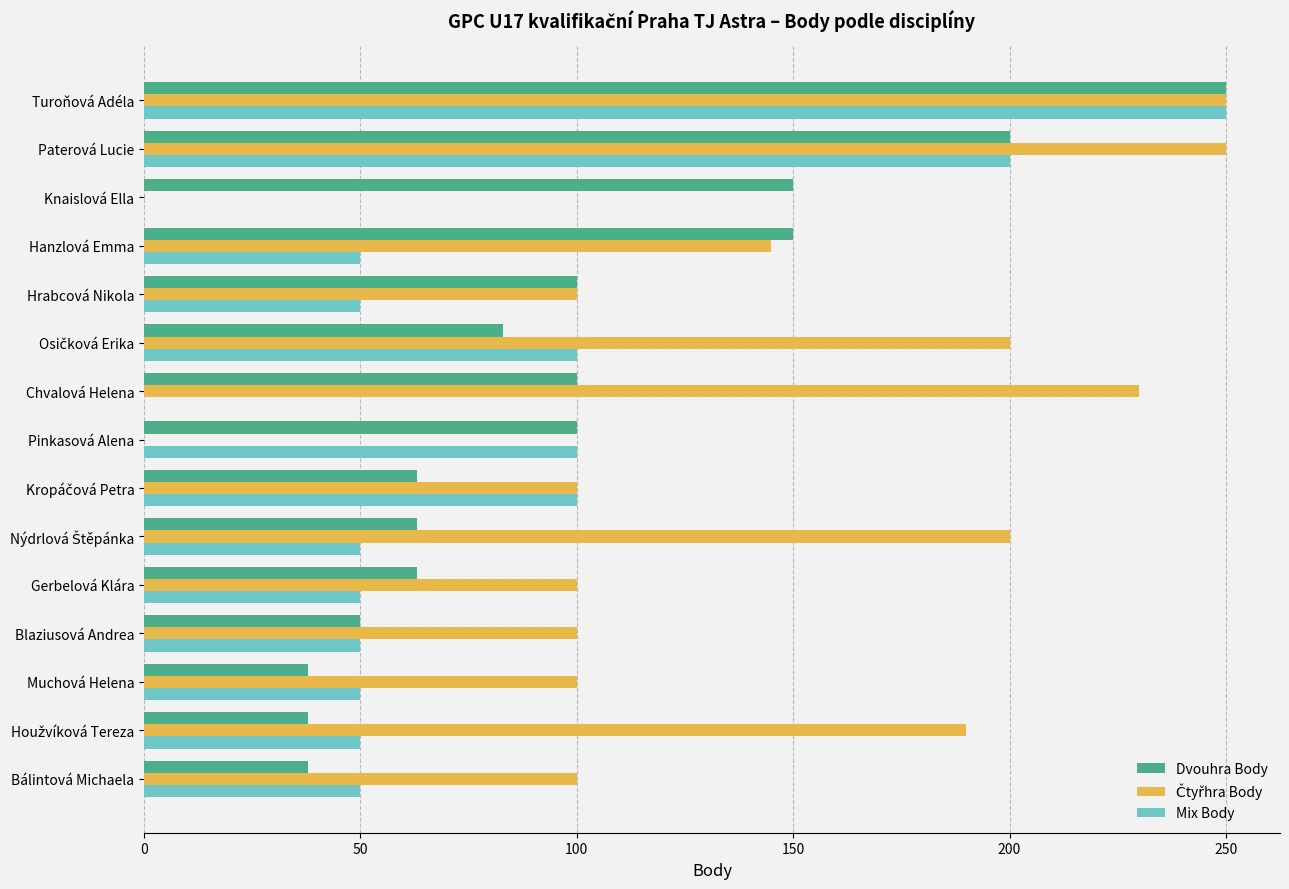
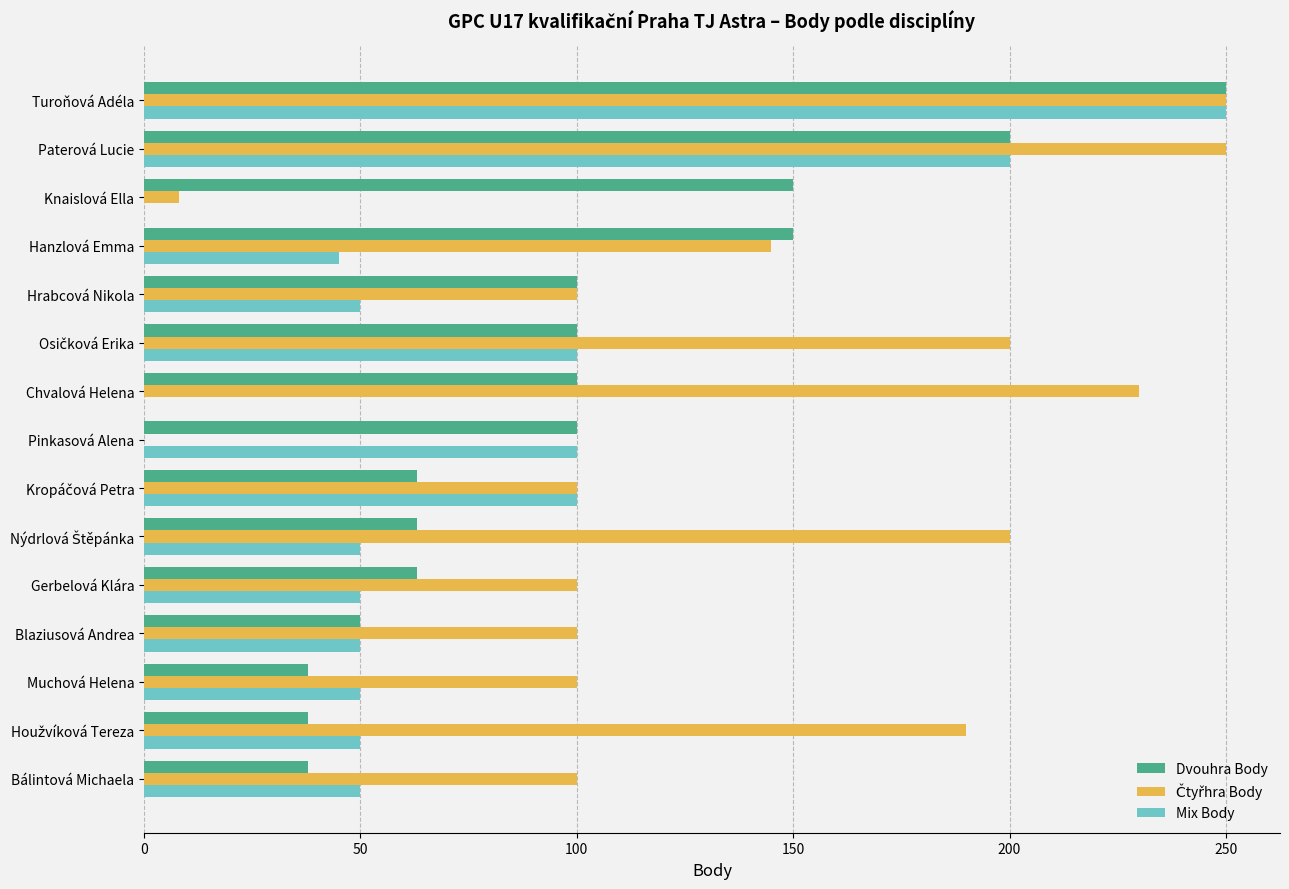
Čtyřhra Body, Knaislová Ella: 0 -> 8
Mix Body, Hanzlová Emma: 50 -> 45
Dvouhra Body, Osičková Erika: 83 -> 100
